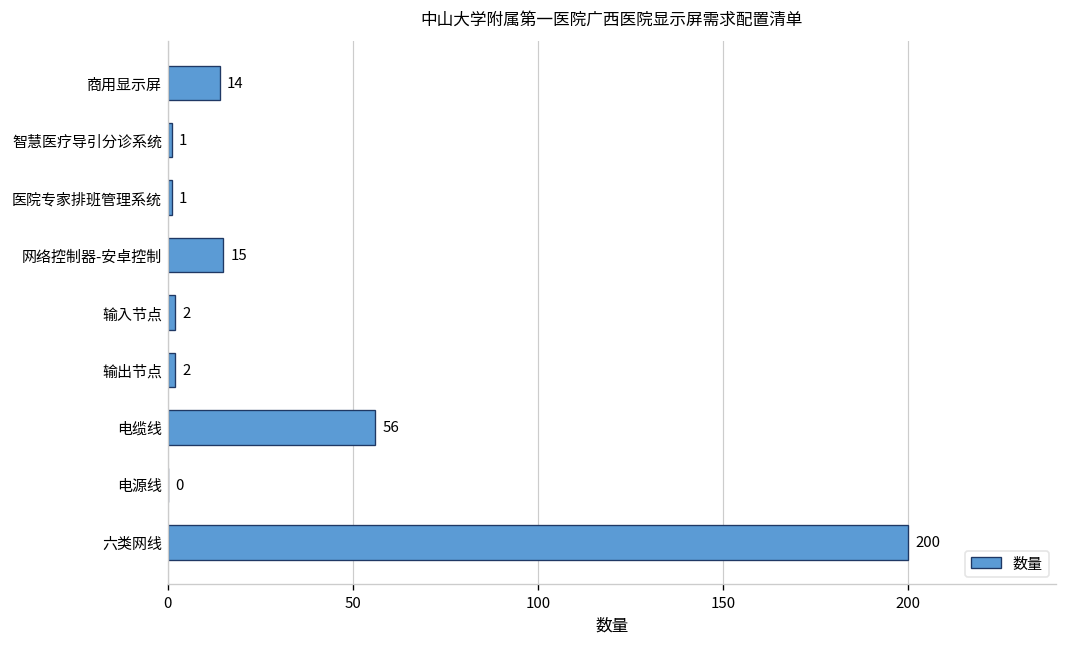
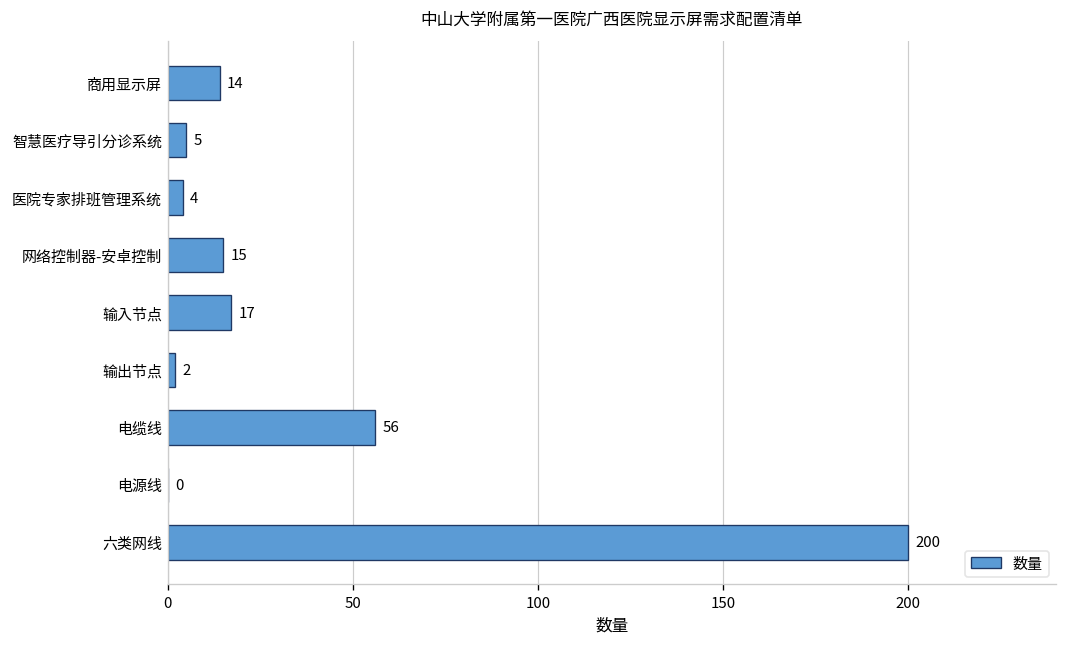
智慧医疗导引分诊系统: 1 -> 5
医院专家排班管理系统: 1 -> 4
输入节点: 2 -> 17
